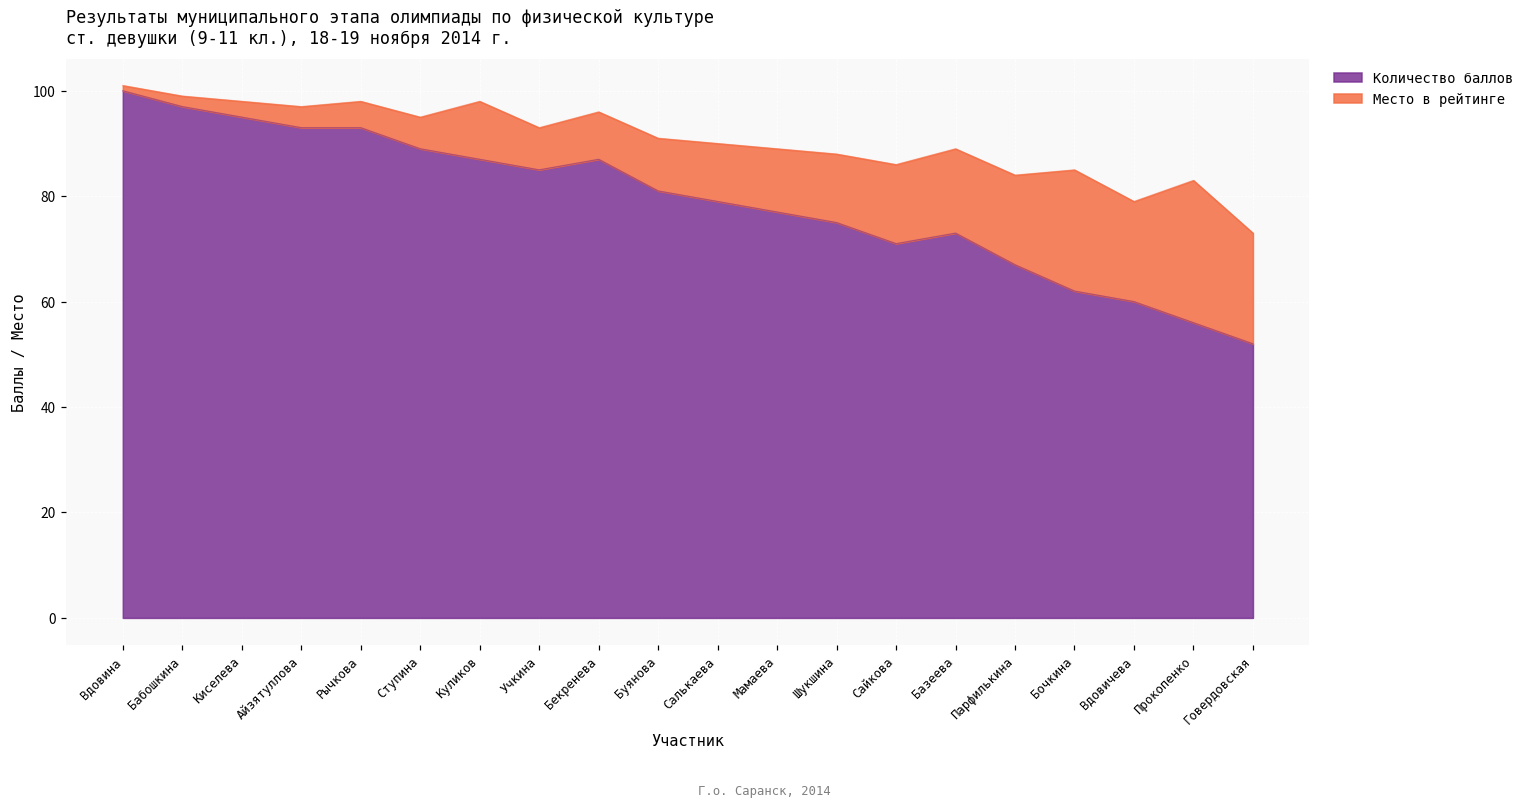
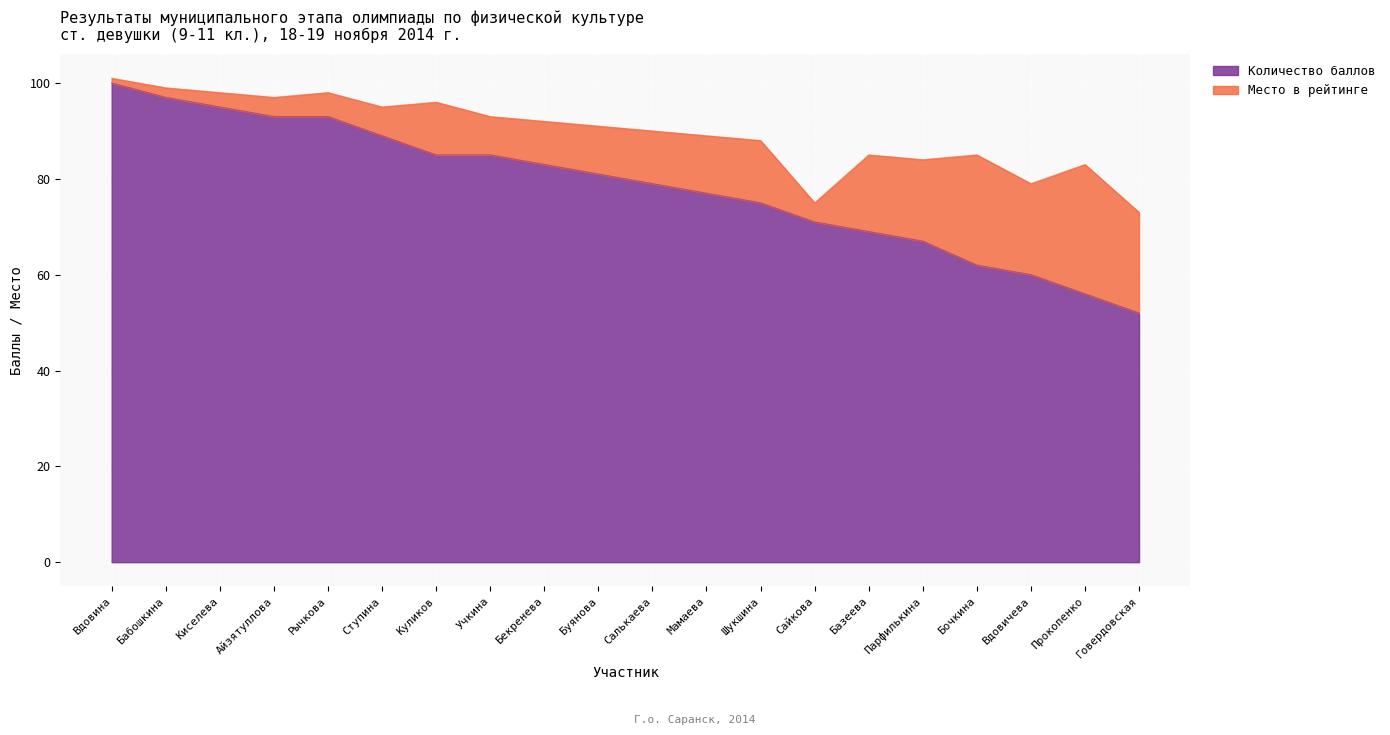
Количество баллов, Куликов: 87 -> 85
Количество баллов, Бекренева: 87 -> 83
Место в рейтинге, Сайкова: 15 -> 4
Количество баллов, Базеева: 73 -> 69
